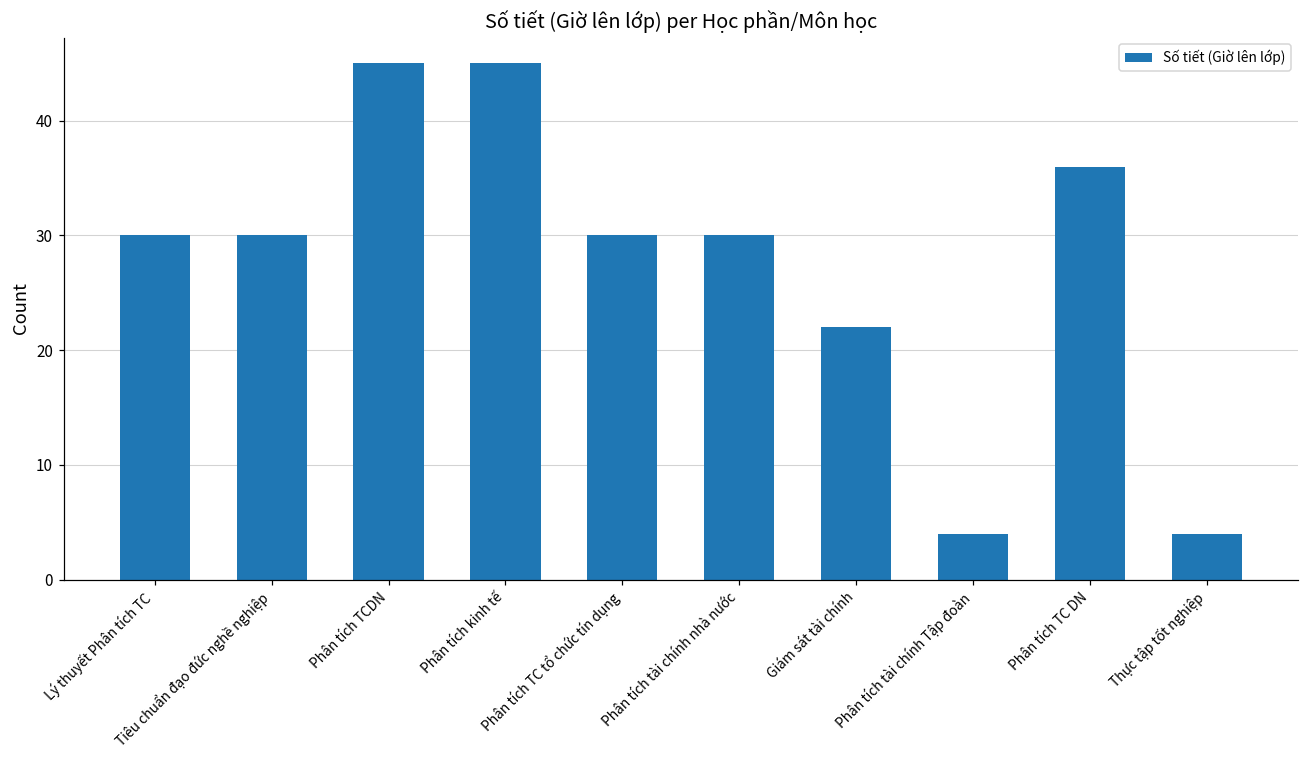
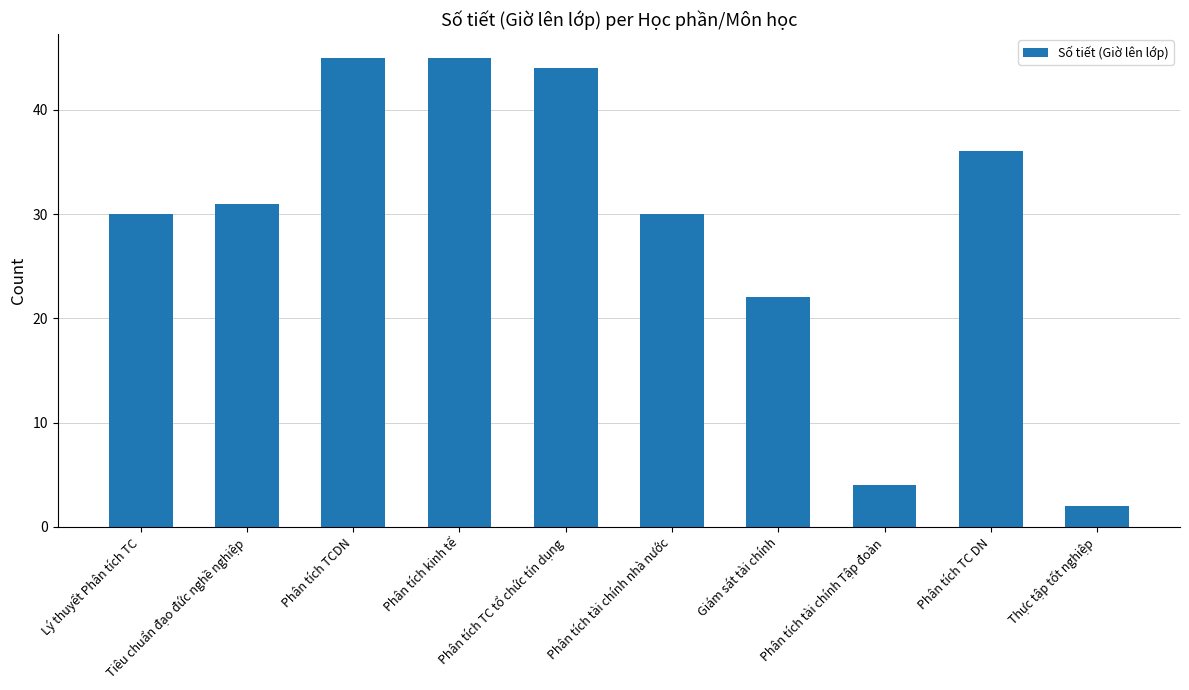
Tiêu chuẩn đạo đức nghề nghiệp: 30 -> 31
Phân tích TC tổ chức tín dụng: 30 -> 44
Thực tập tốt nghiệp: 4 -> 2
